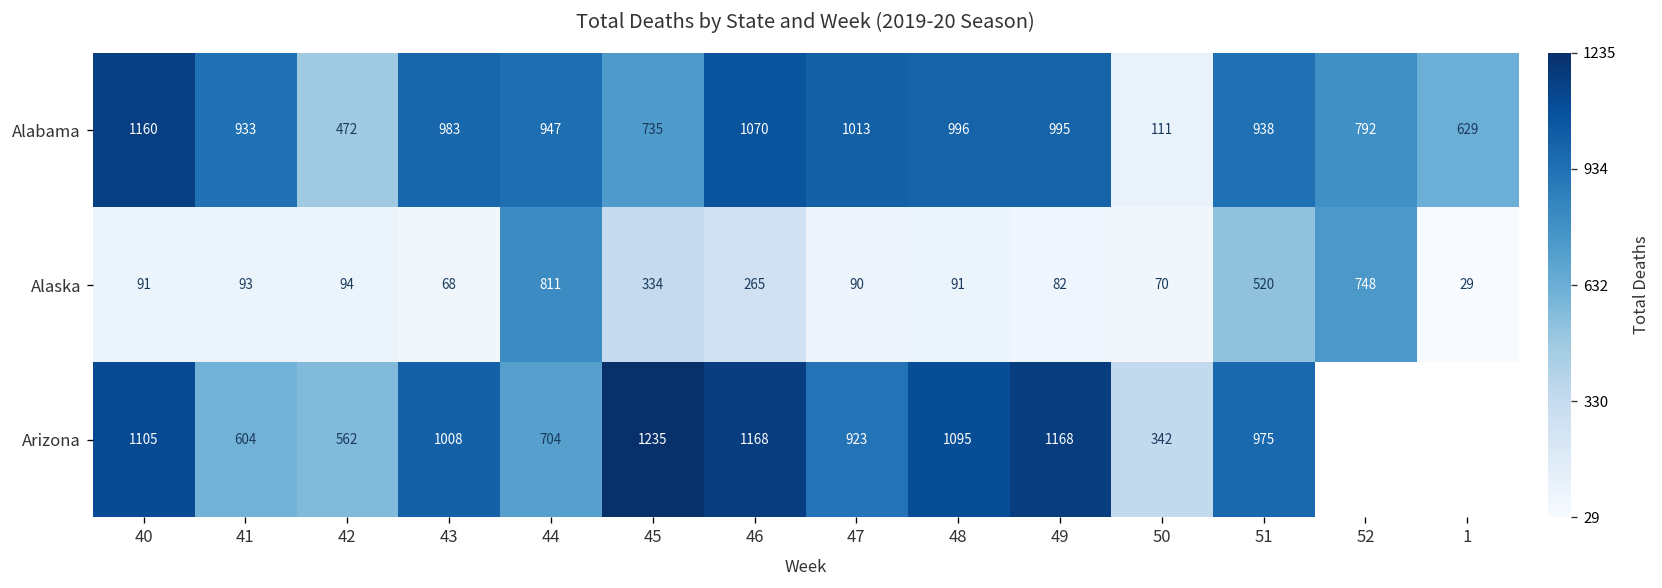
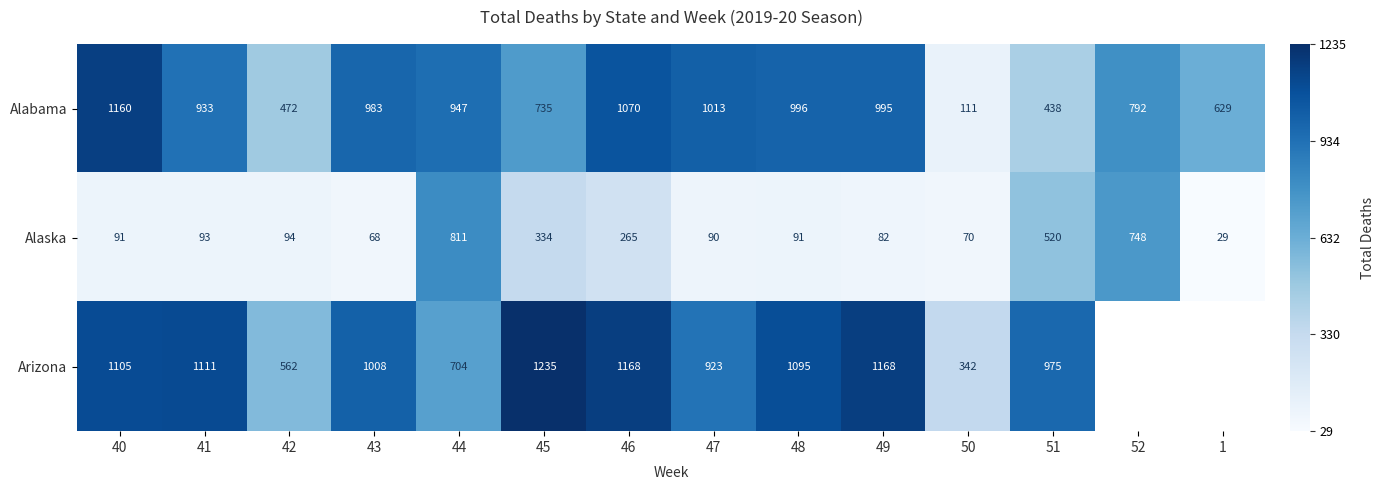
Alabama, 51: 938 -> 438
Arizona, 41: 604 -> 1111
